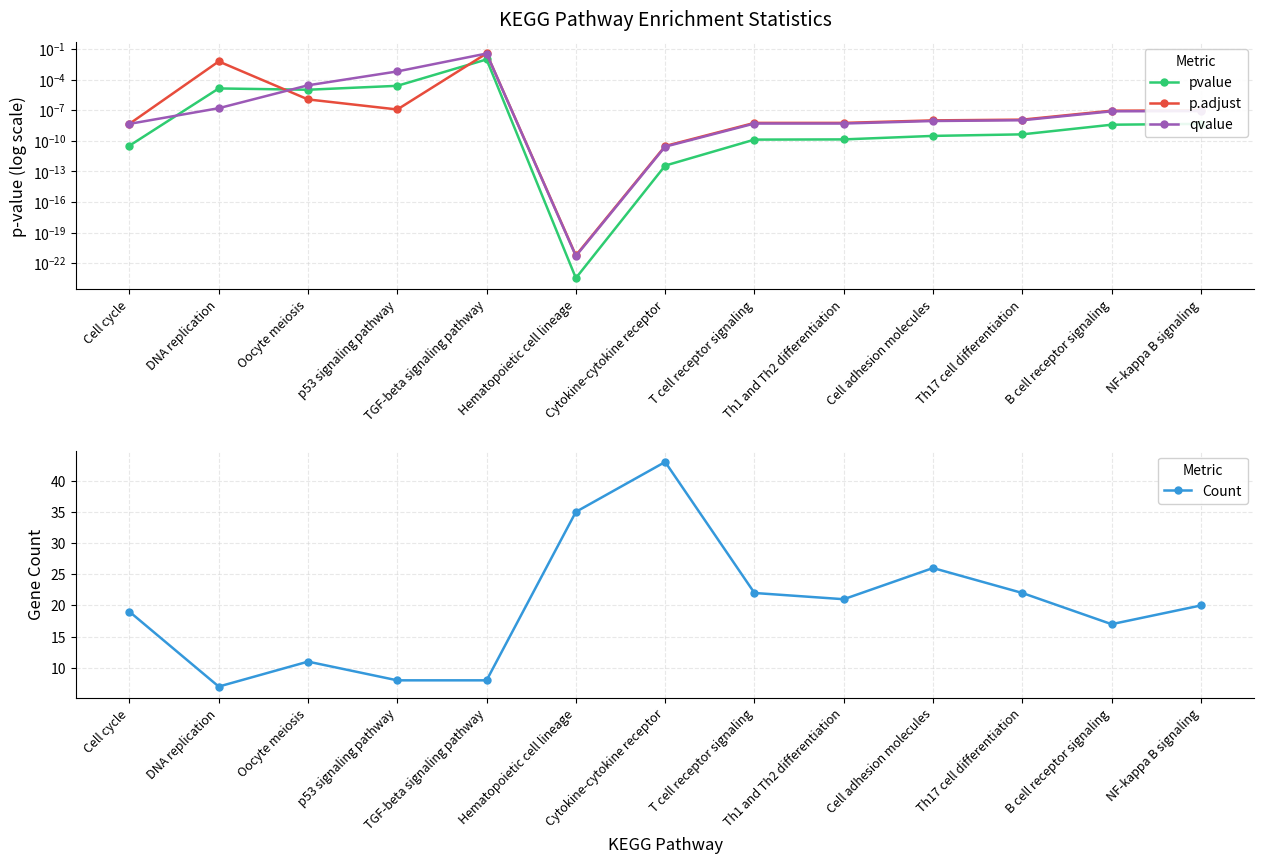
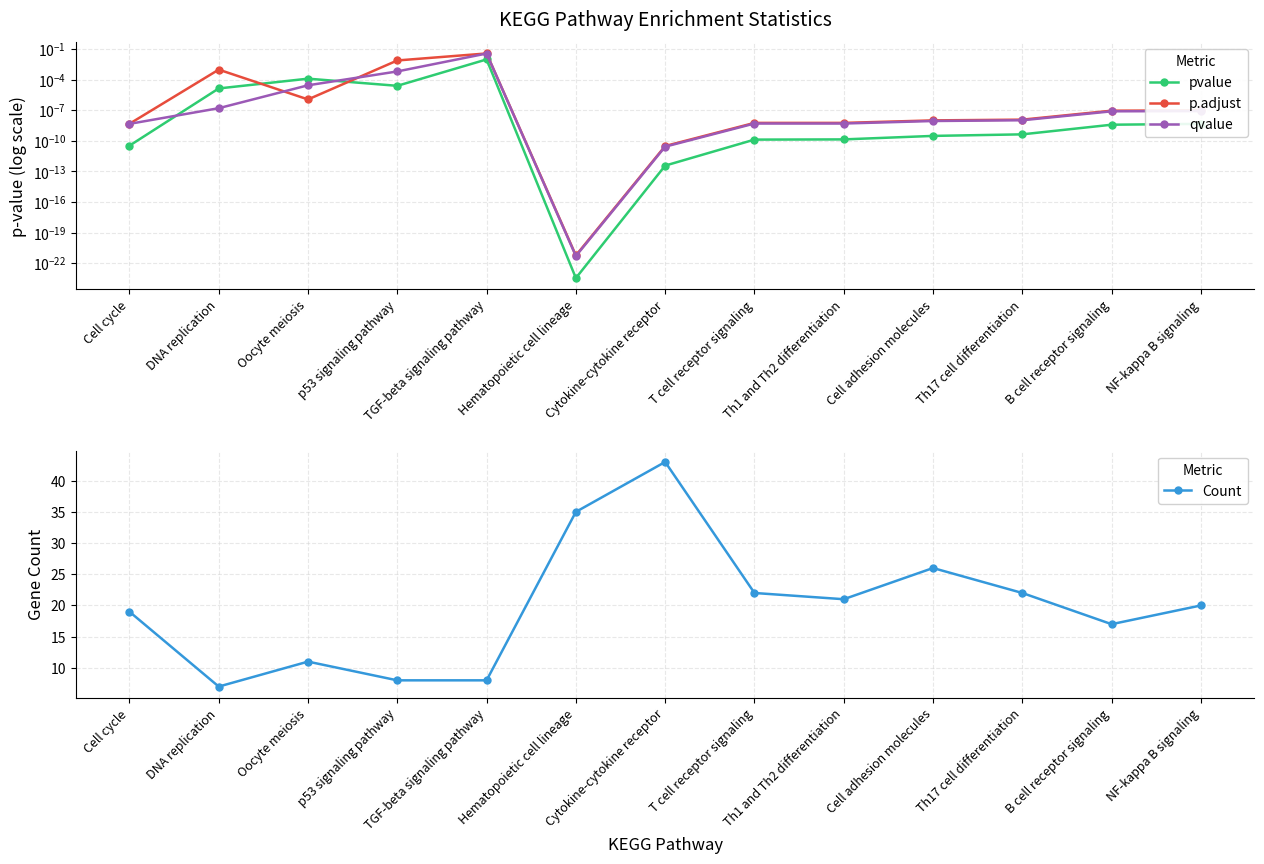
KEGG Pathway Enrichment Statistics, p.adjust, DNA replication: 0.01 -> 0.001
KEGG Pathway Enrichment Statistics, pvalue, Oocyte meiosis: 0.00001 -> 0.0001
KEGG Pathway Enrichment Statistics, p.adjust, p53 signaling pathway: 0.0000001 -> 0.01
